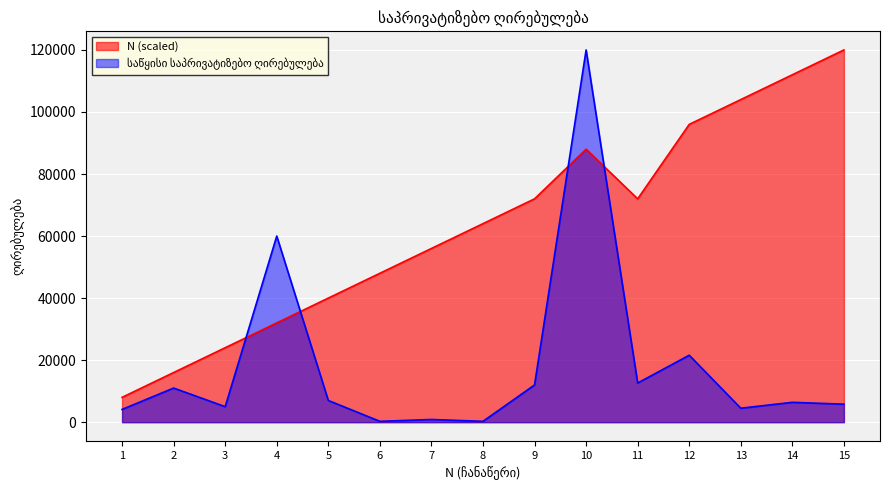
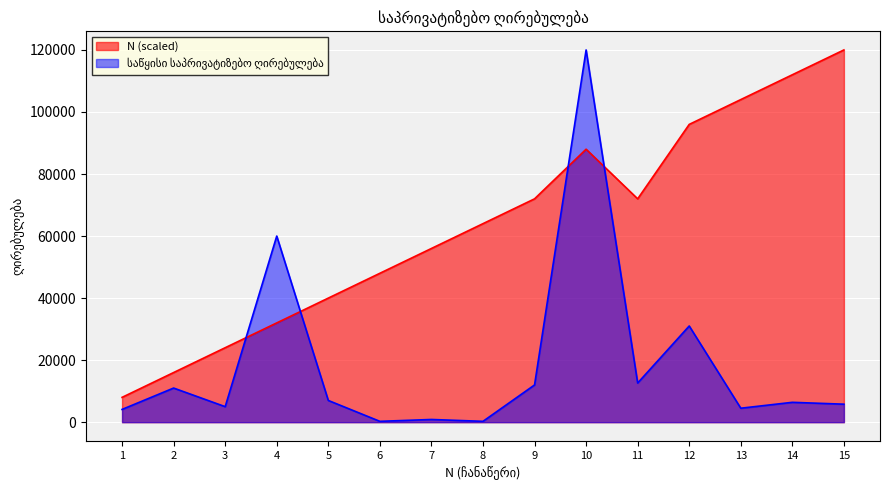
საწყისი საპრივატიზებო ღირებულება, 12: 22000 -> 31000
